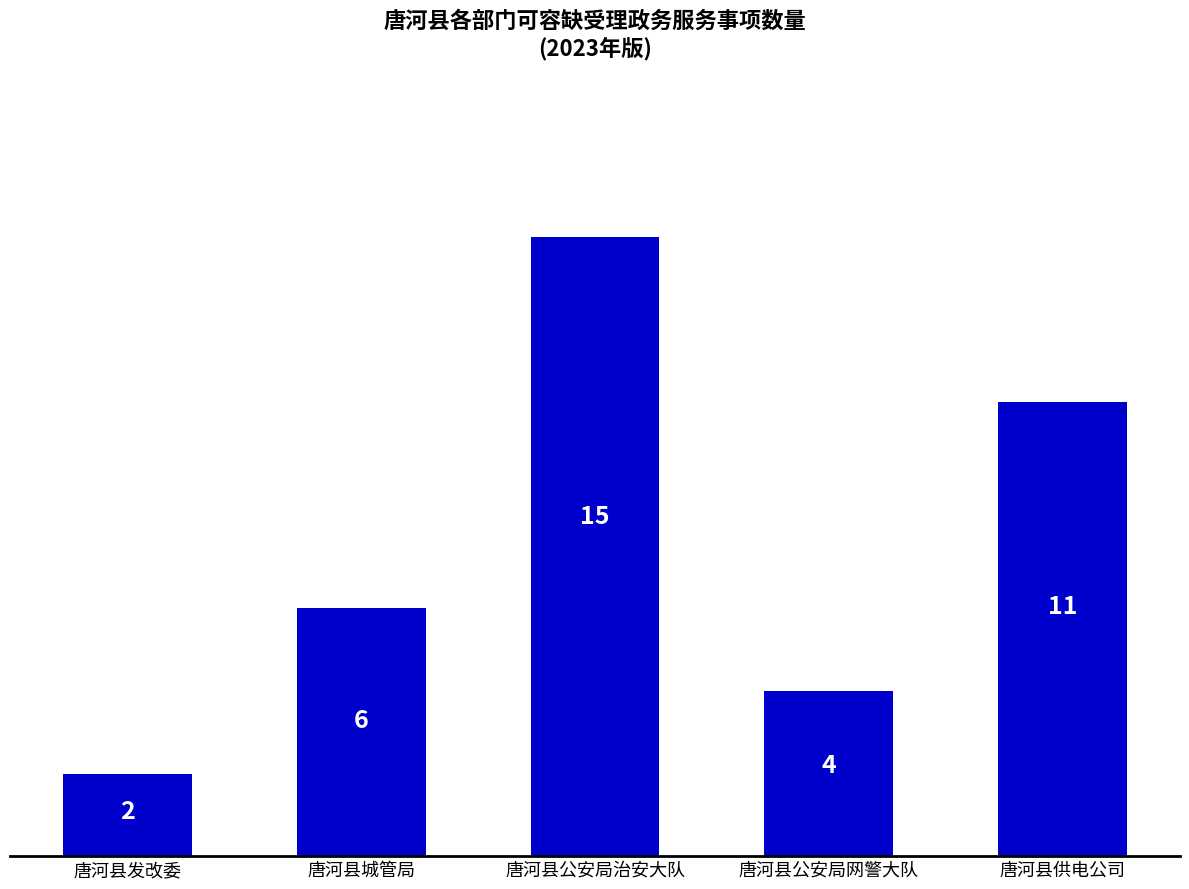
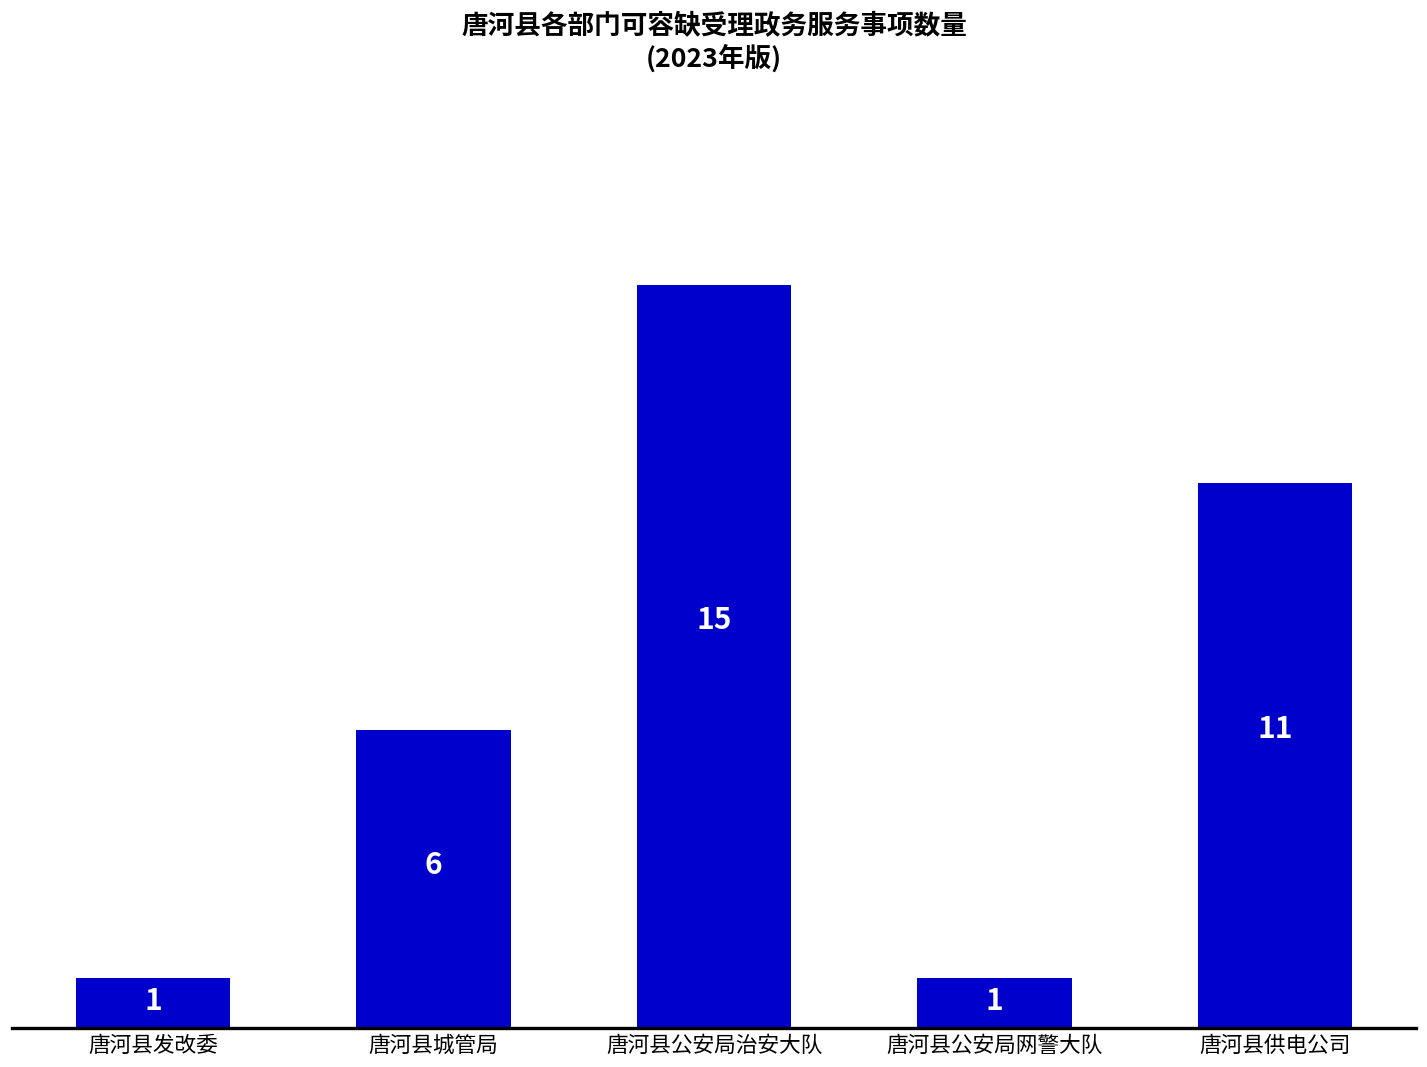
唐河县发改委: 2 -> 1
唐河县公安局网警大队: 4 -> 1
